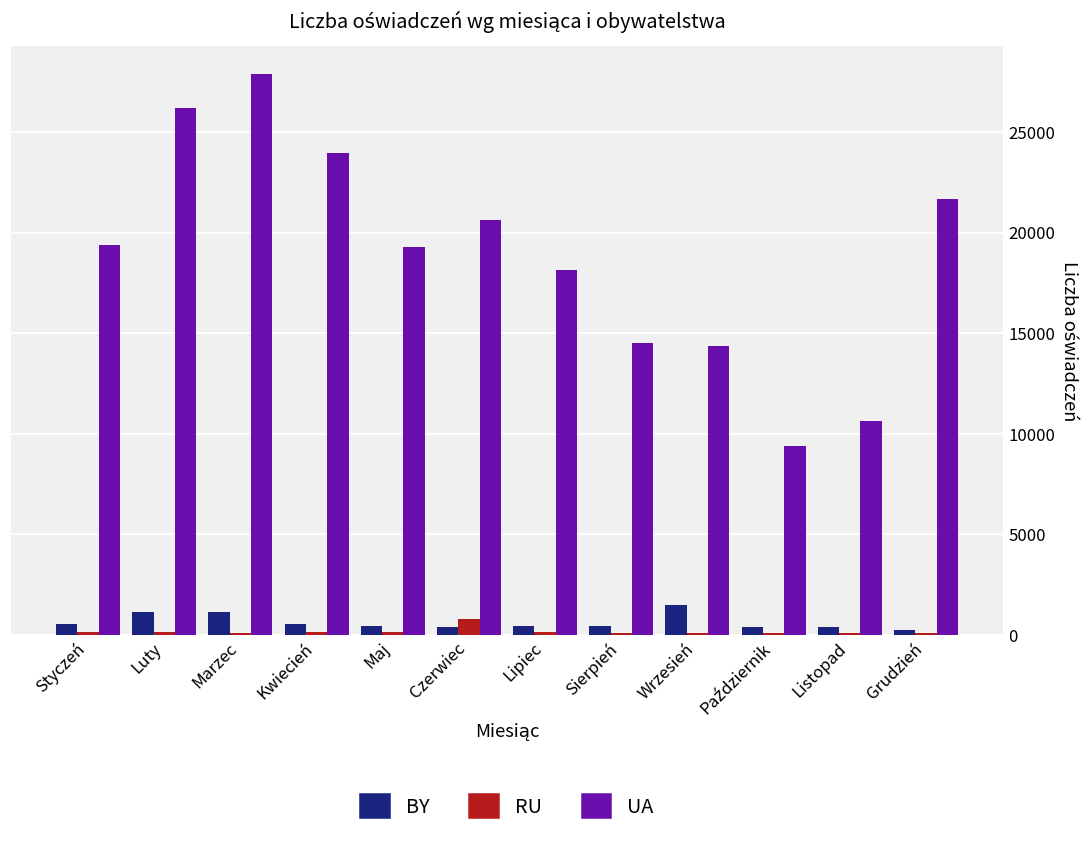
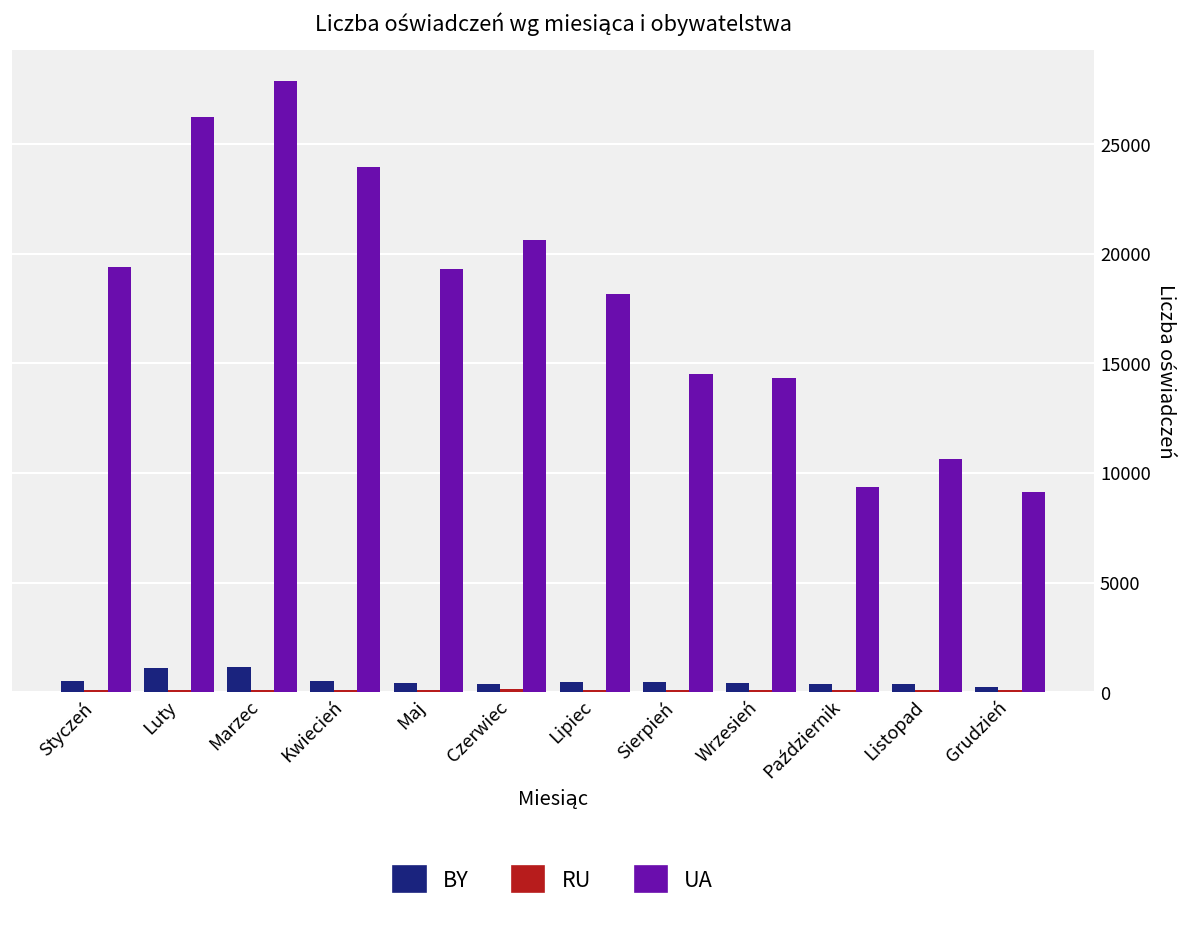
RU, Czerwiec: 800 -> 100
BY, Wrzesień: 1500 -> 400
UA, Grudzień: 21700 -> 9100
